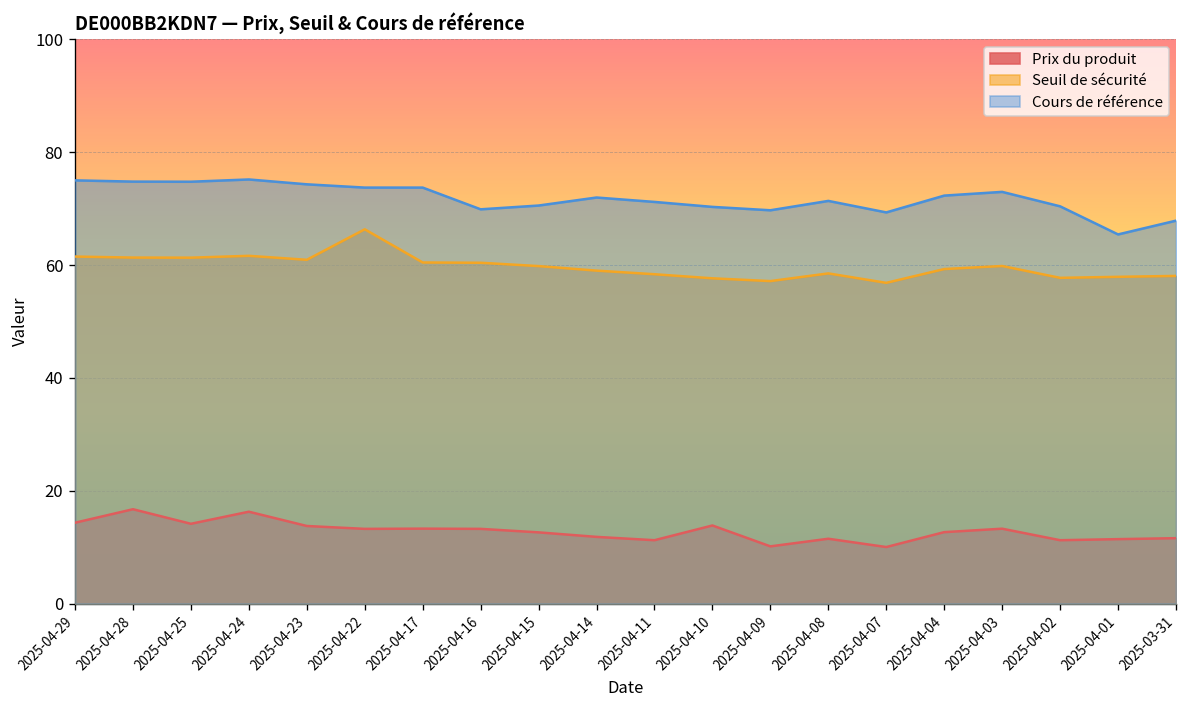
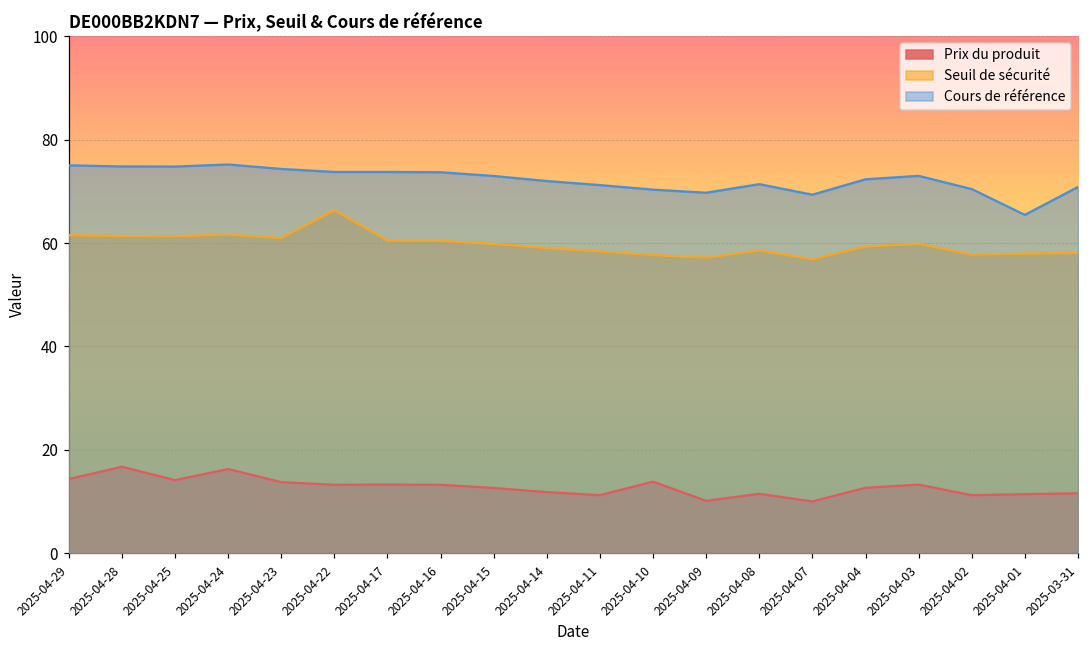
Cours de référence, 2025-04-16: 70 -> 74
Cours de référence, 2025-04-15: 71 -> 73
Cours de référence, 2025-03-31: 68 -> 71
